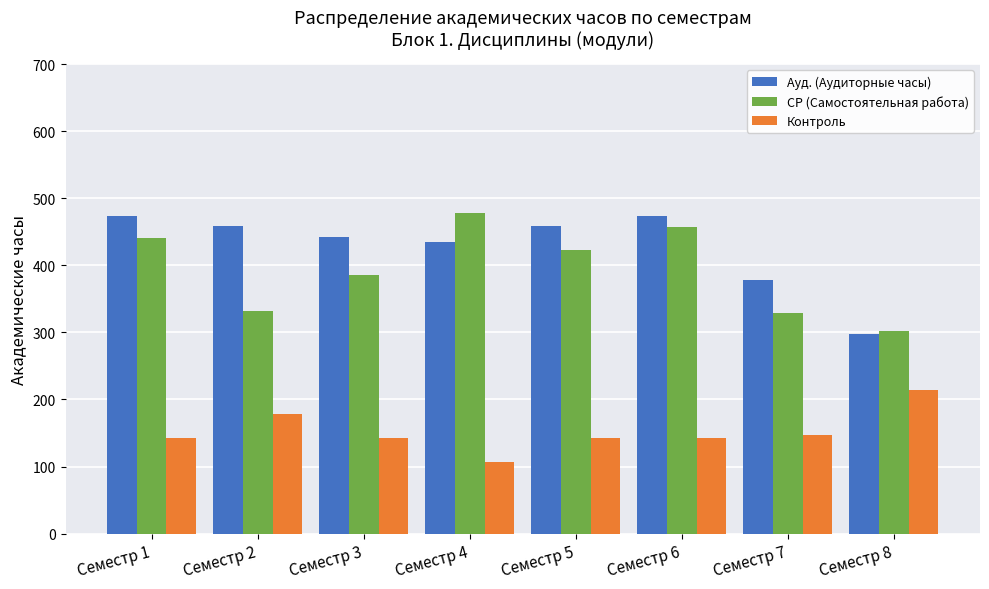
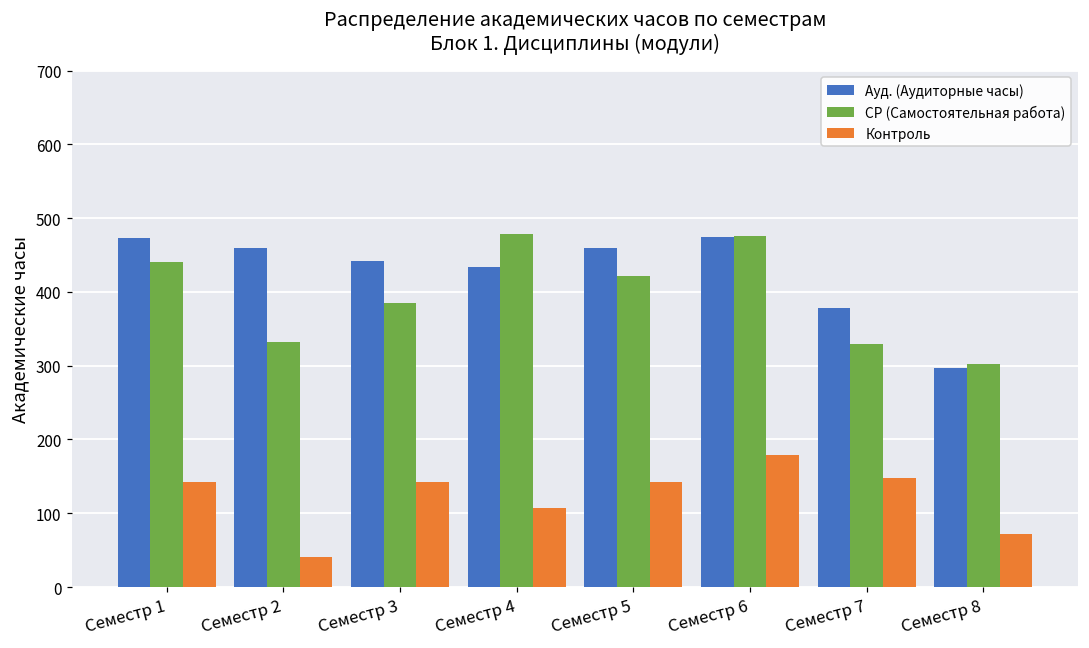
Контроль, Семестр 2: 180 -> 40
СР (Самостоятельная работа), Семестр 6: 460 -> 480
Контроль, Семестр 6: 140 -> 180
Контроль, Семестр 8: 210 -> 70
